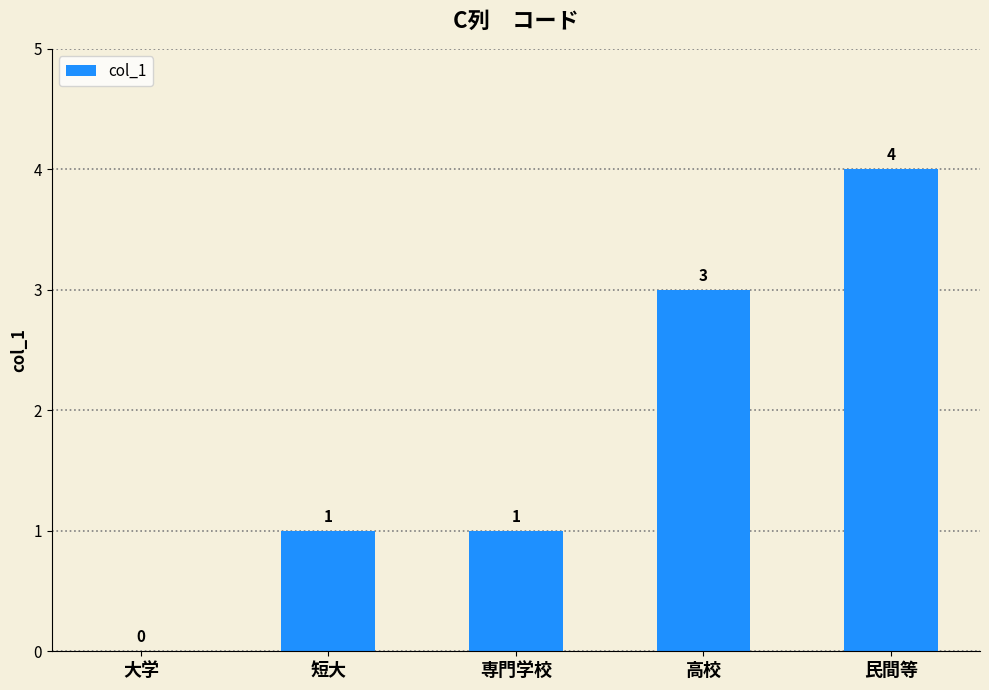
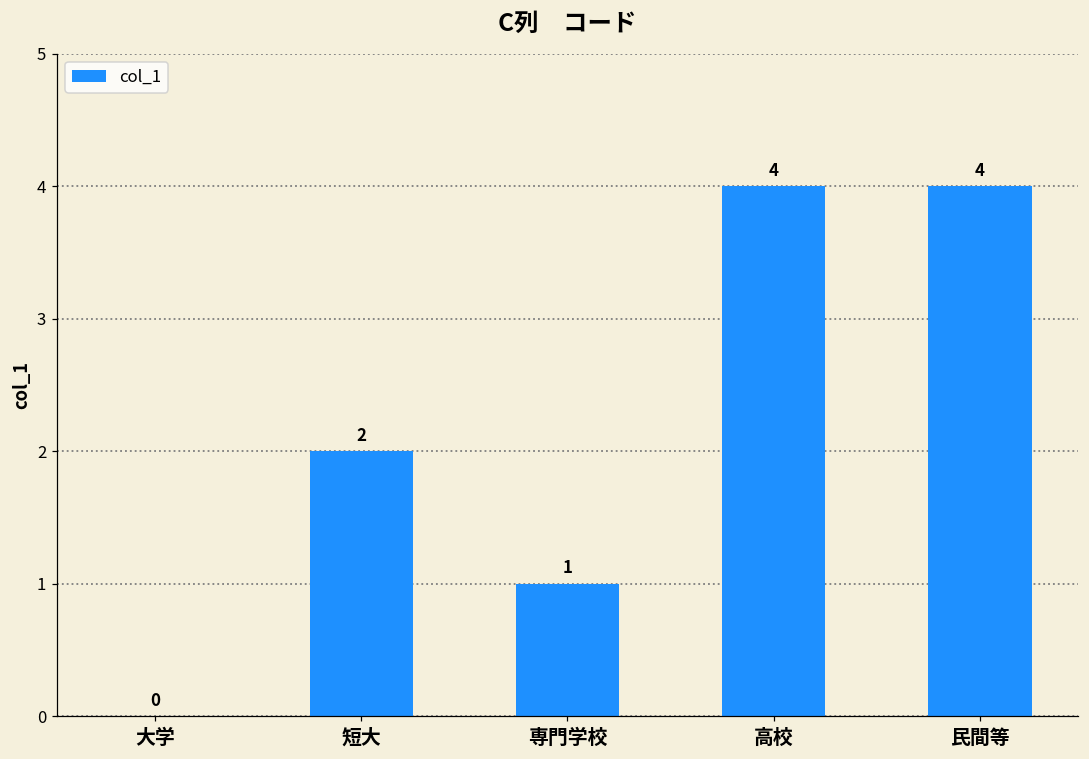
短大: 1 -> 2
高校: 3 -> 4
